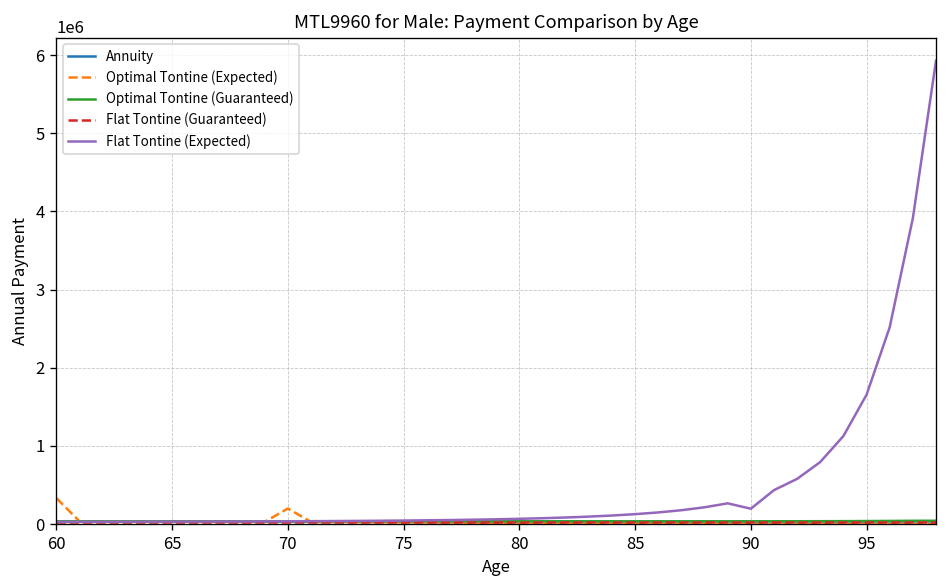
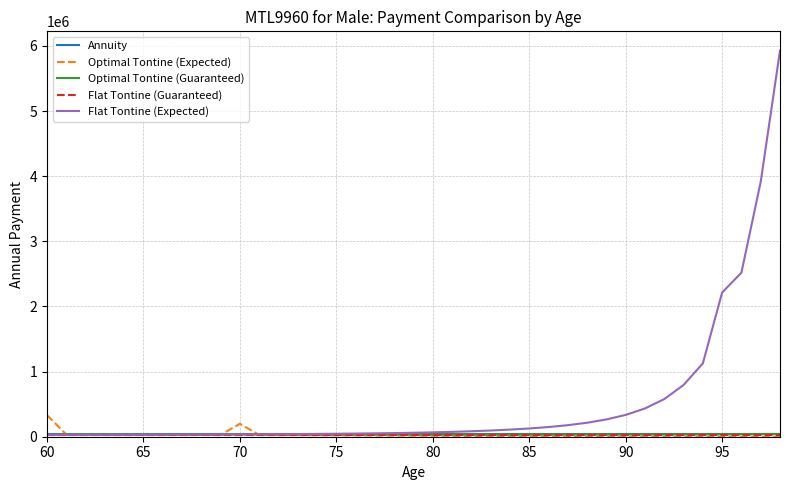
Flat Tontine (Expected), 90: 200000 -> 300000
Flat Tontine (Expected), 95: 1700000 -> 2200000
